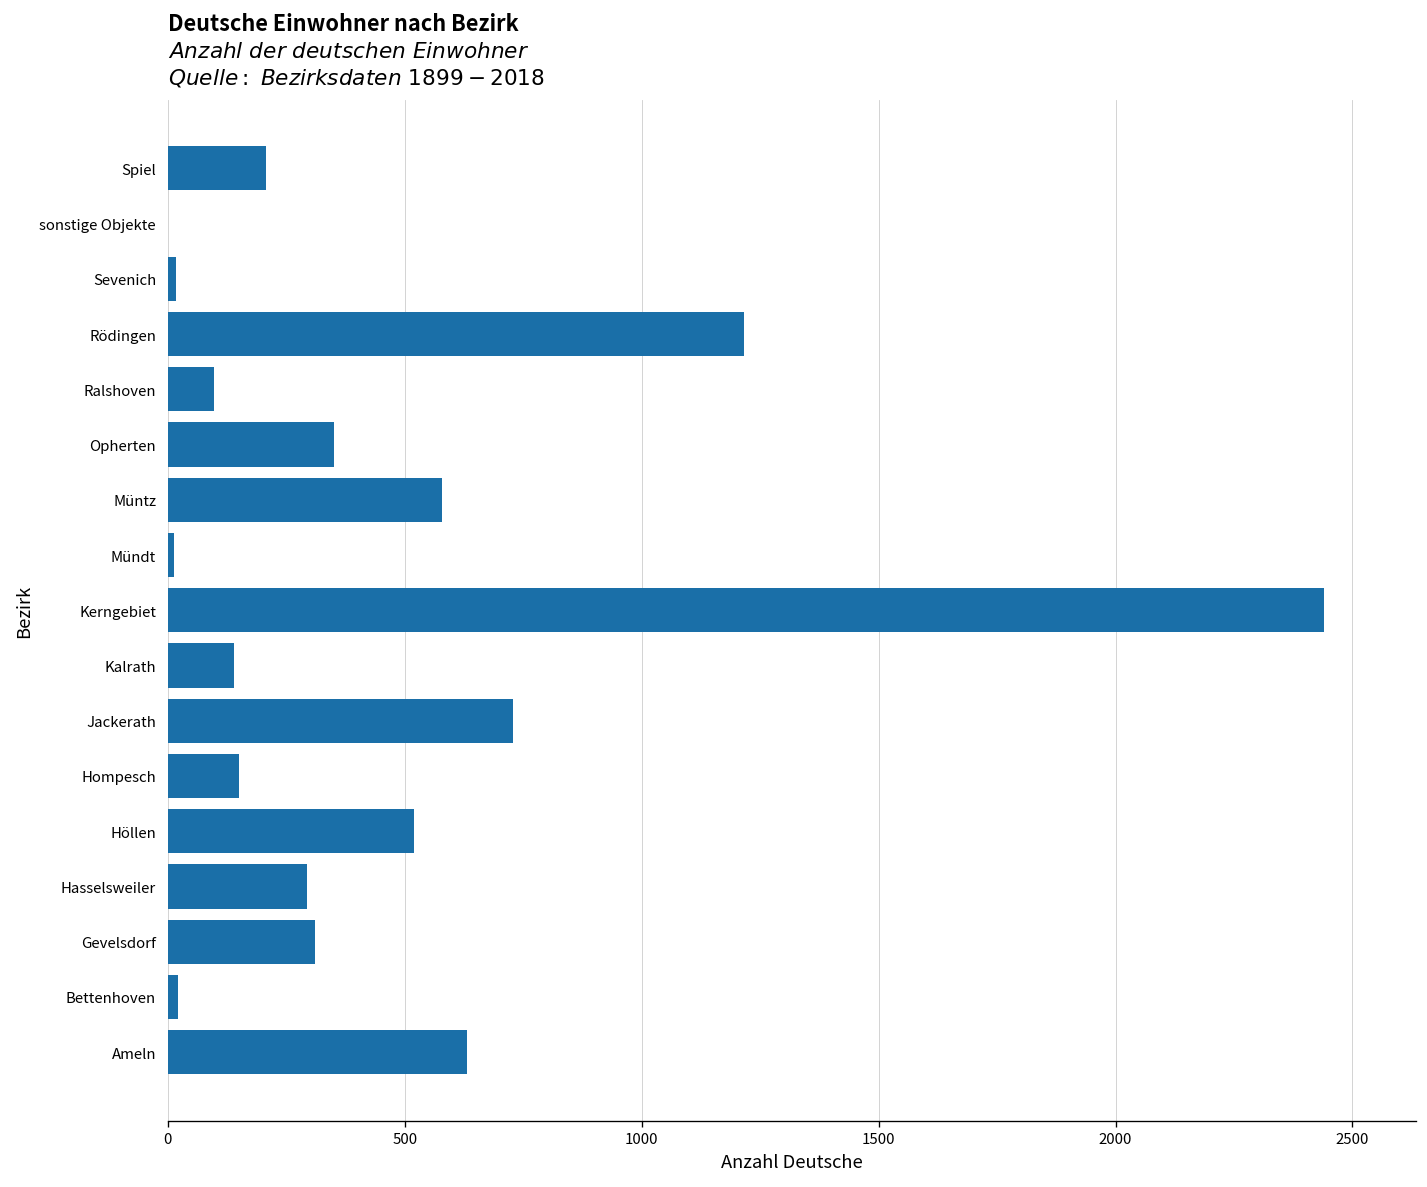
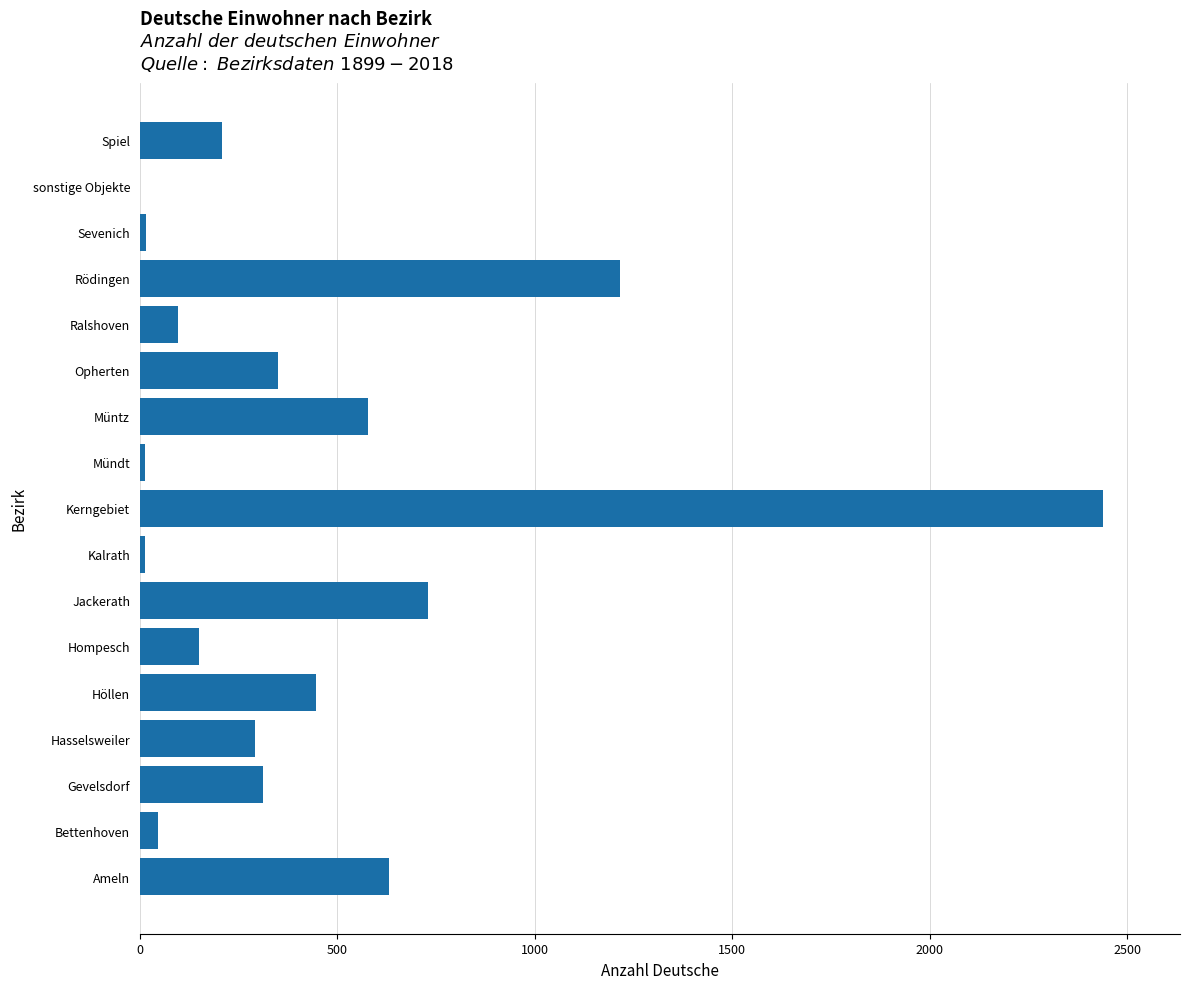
Kalrath: 140 -> 10
Höllen: 520 -> 450
Bettenhoven: 20 -> 50
